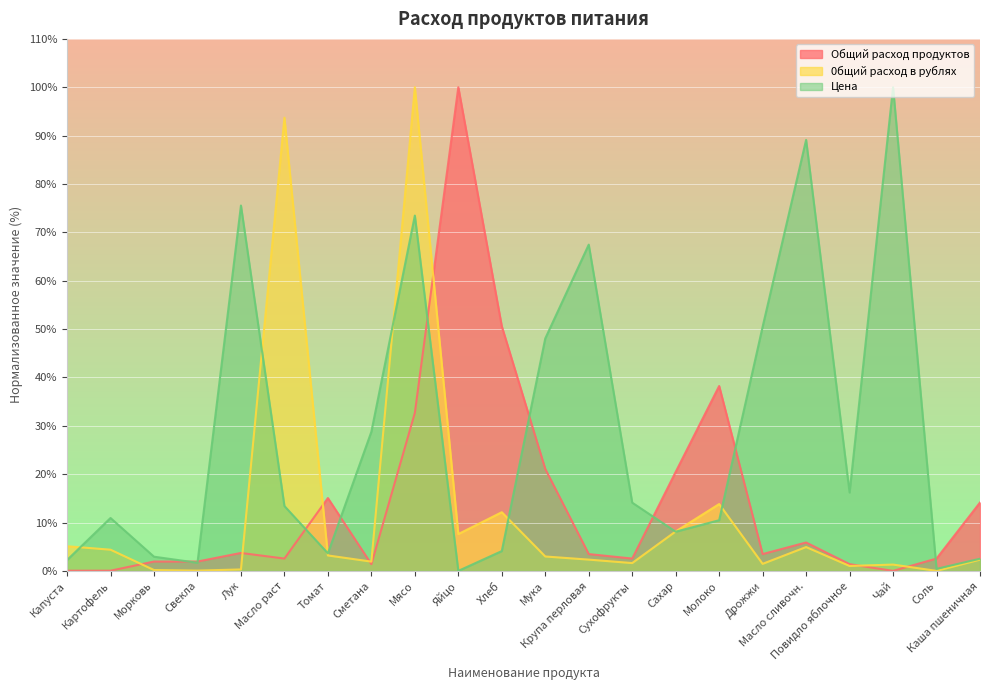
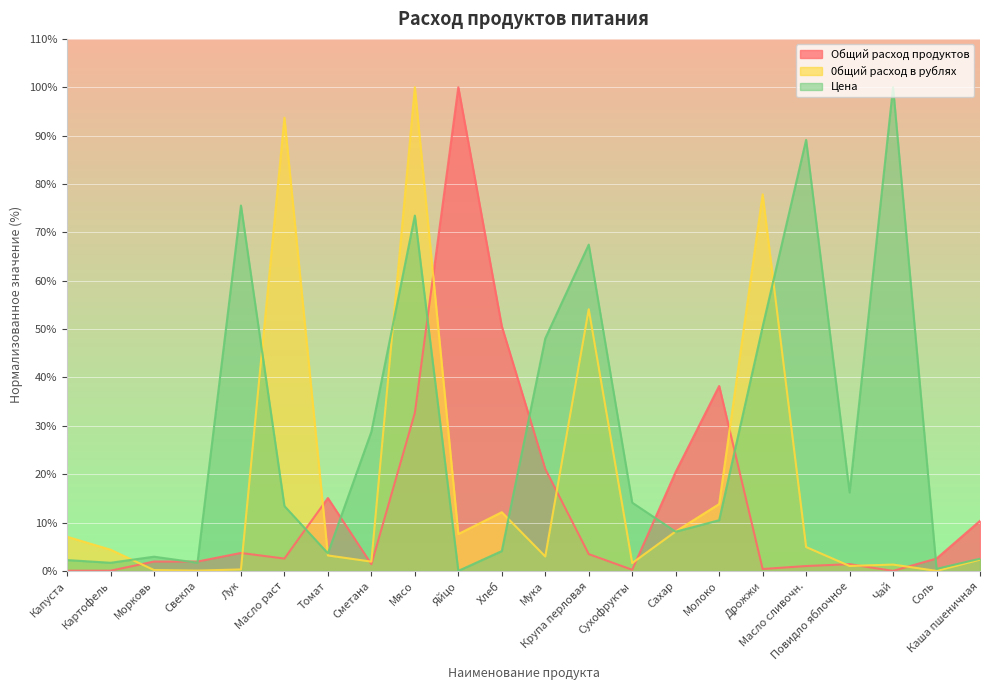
0бщий расход в рублях, Капуста: 5% -> 7%
Цена, Картофель: 11% -> 2%
0бщий расход в рублях, Крупа перловая: 2% -> 54%
Общий расход продуктов, Сухофрукты: 3% -> 0%
Общий расход продуктов, Дрожжи: 3% -> 0%
0бщий расход в рублях, Дрожжи: 1% -> 78%
Общий расход продуктов, Масло сливочн.: 6% -> 1%
Общий расход продуктов, Каша пшеничная: 14% -> 10%
